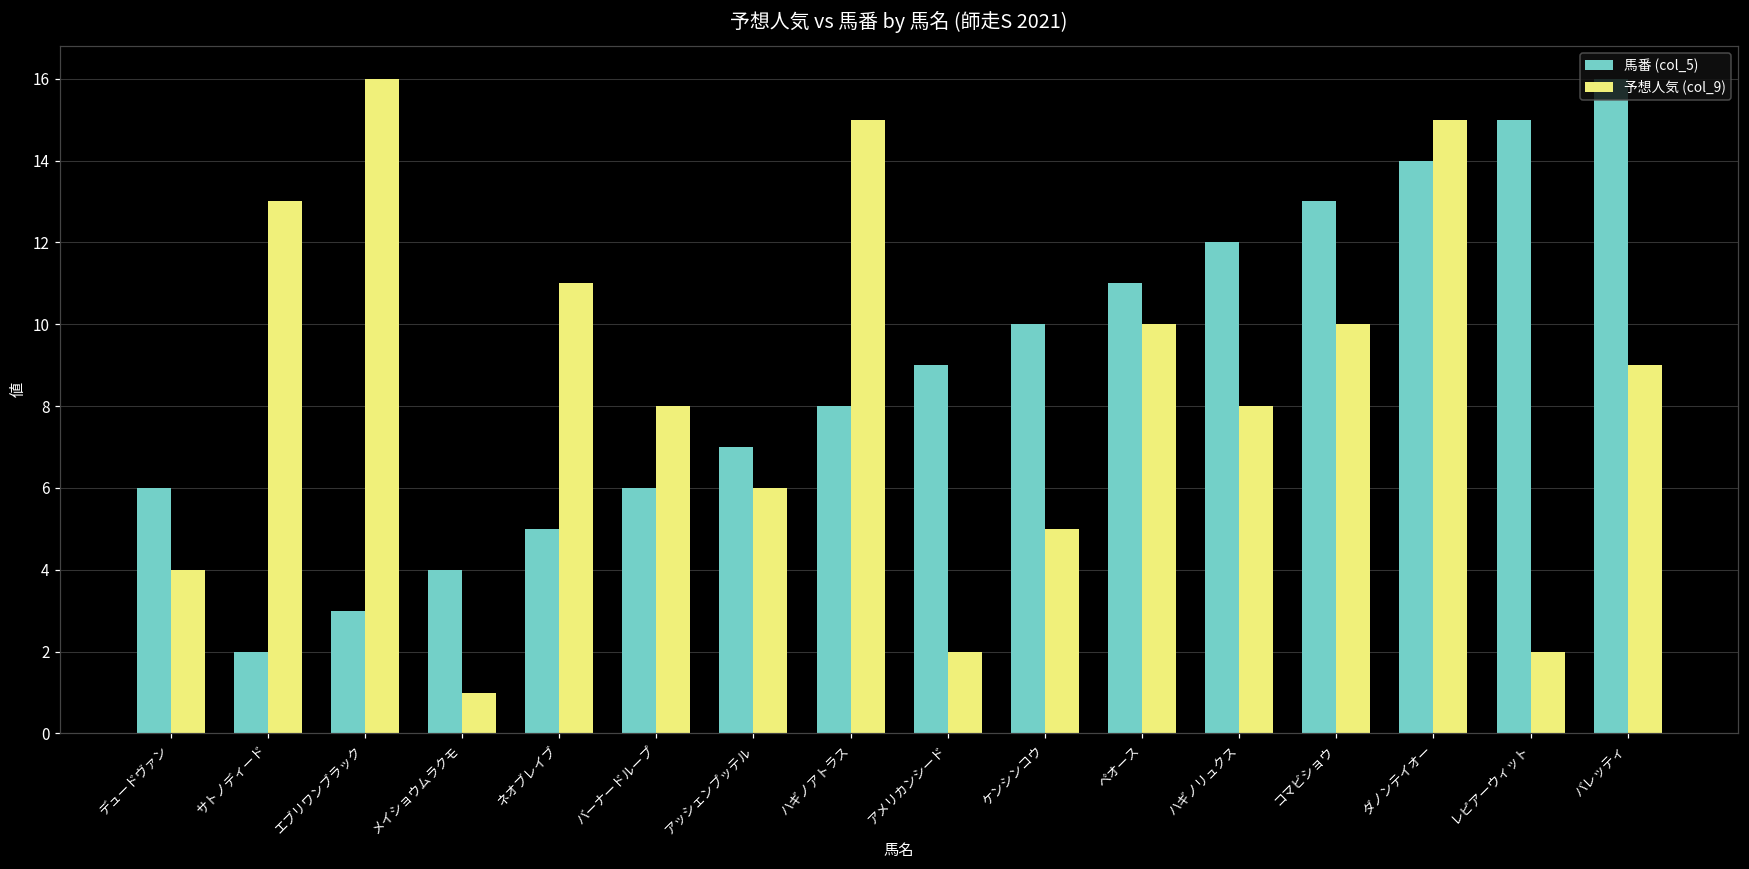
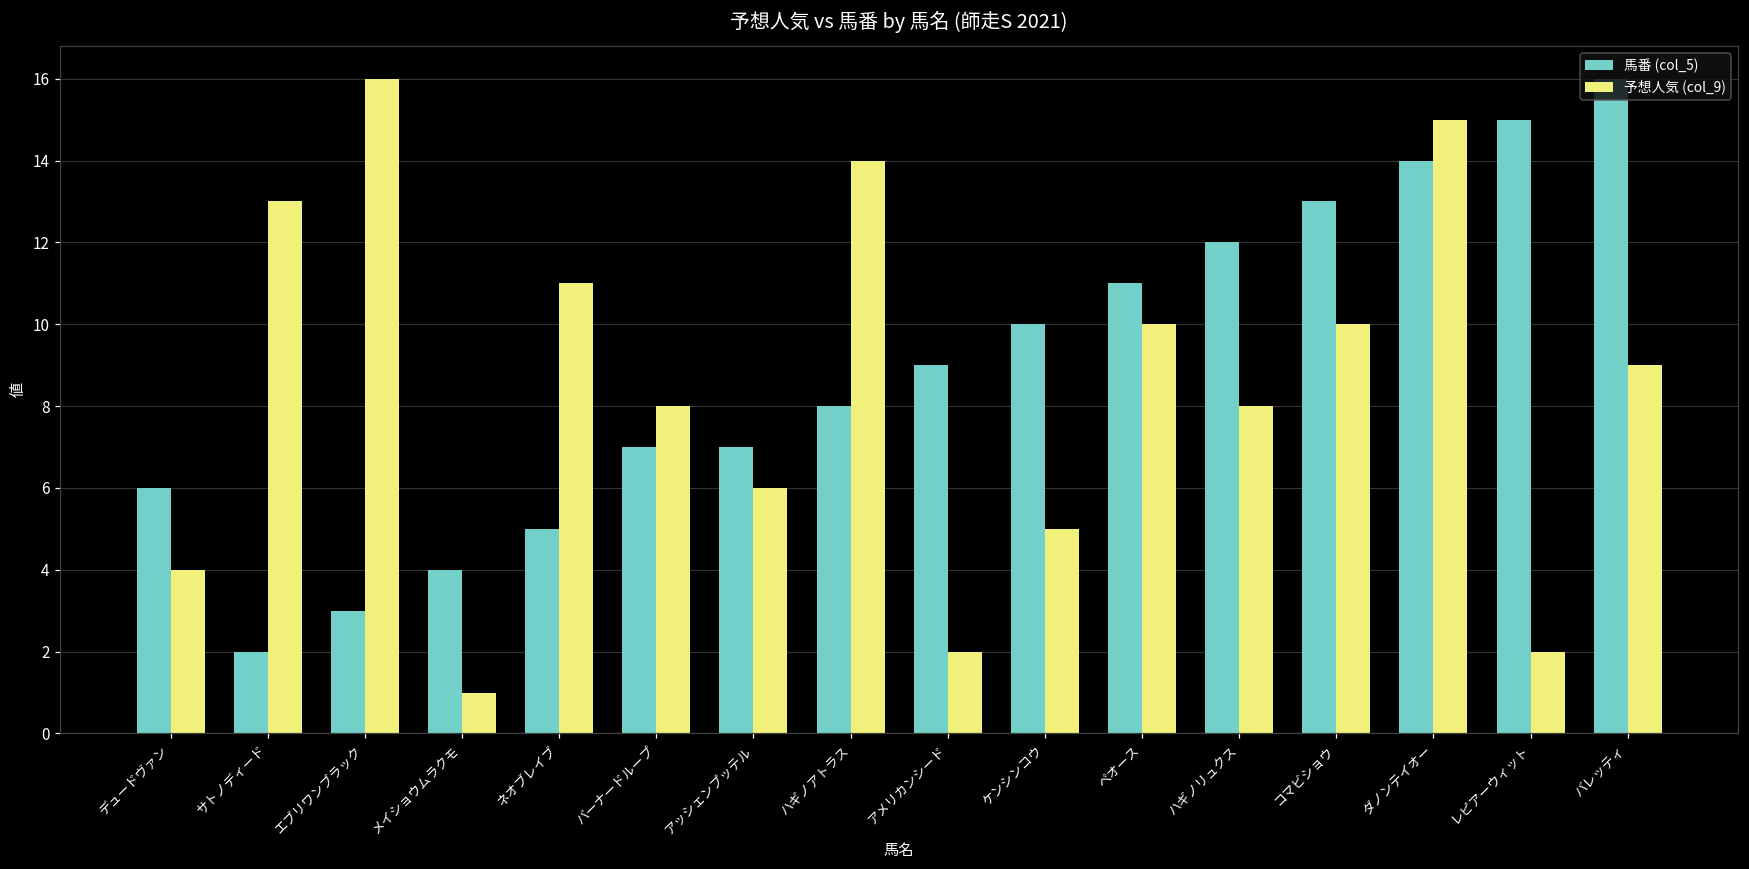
馬番 (col_5), バーナードループ: 6 -> 7
予想人気 (col_9), ハギノアトラス: 15 -> 14
